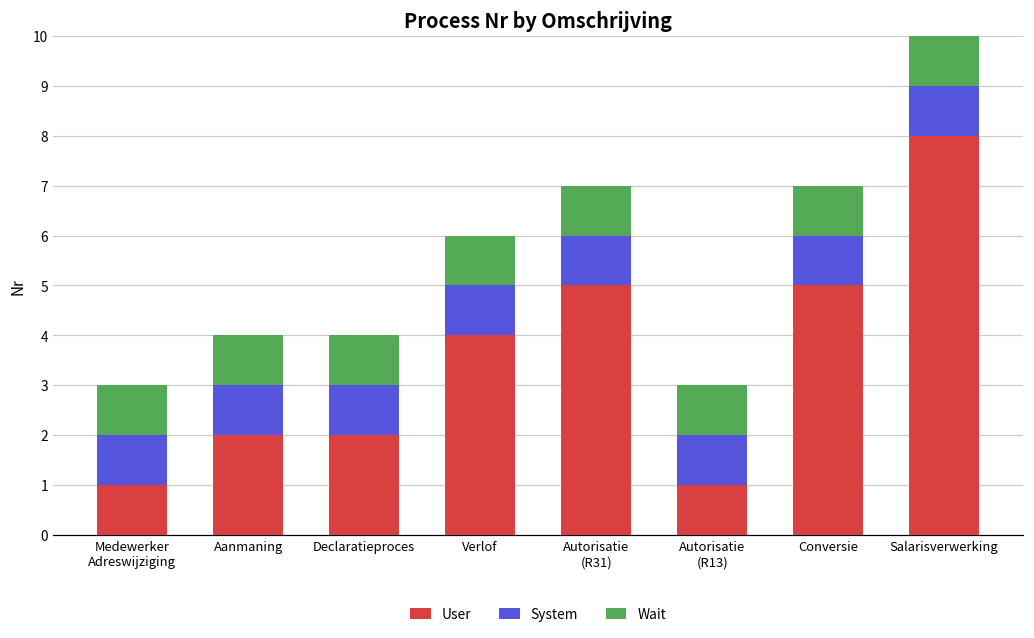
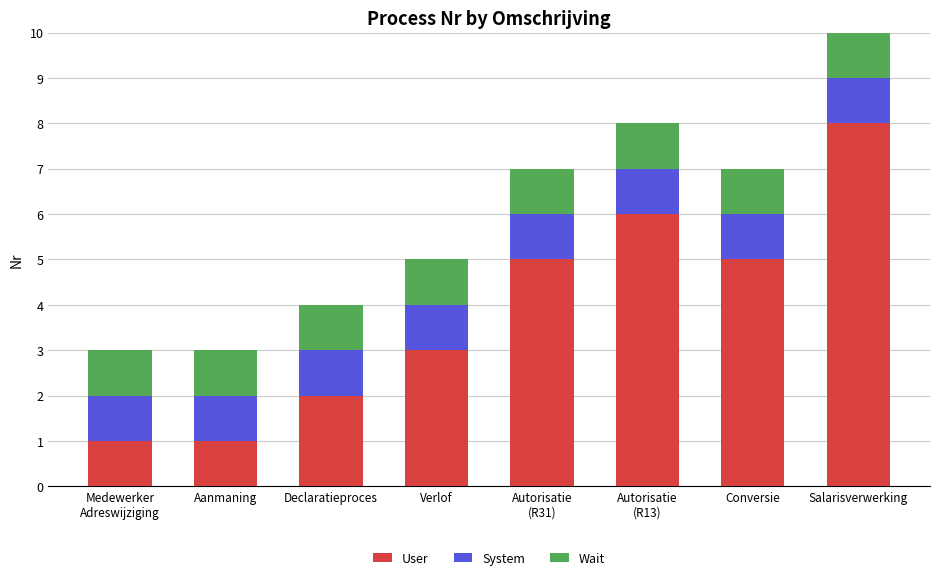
User, Aanmaning: 2 -> 1
User, Verlof: 4 -> 3
User, Autorisatie (R13): 1 -> 6
